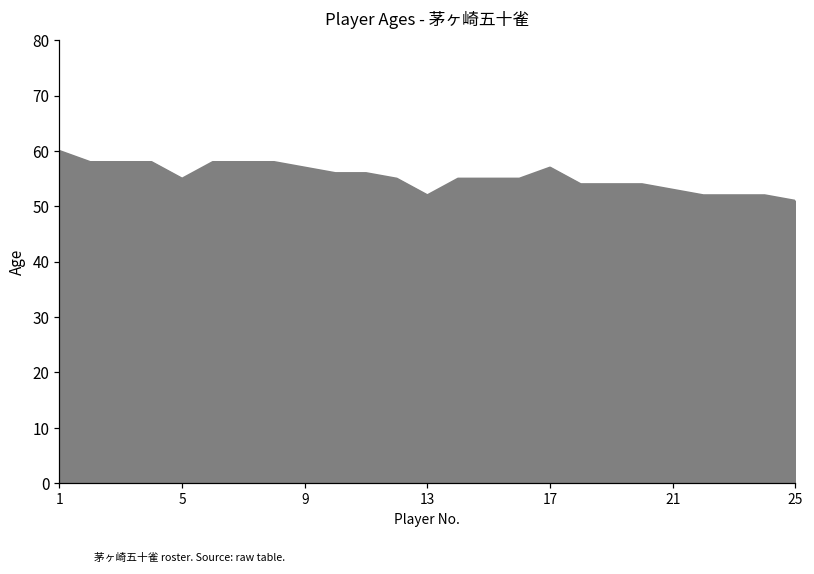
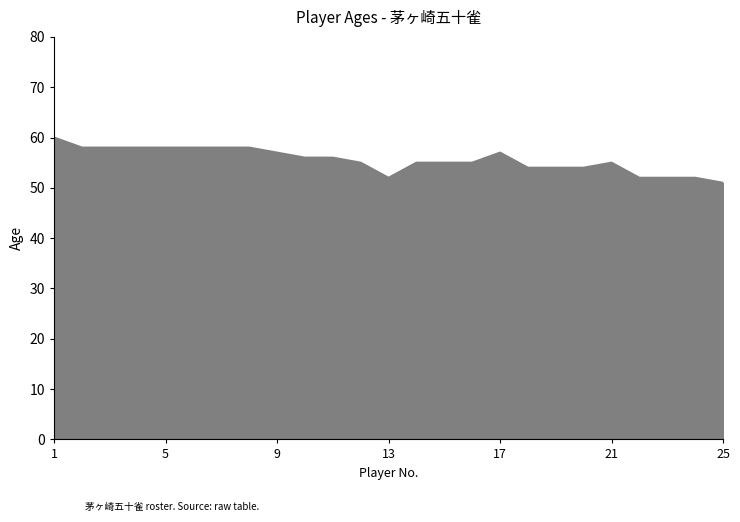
5: 55 -> 58
21: 53 -> 55
